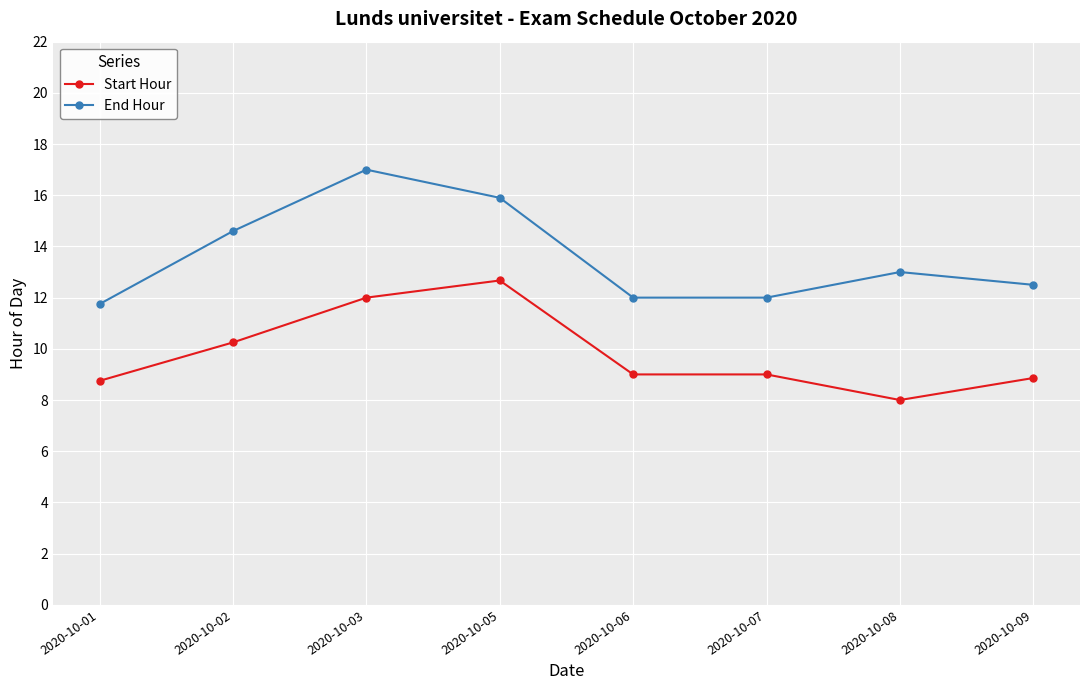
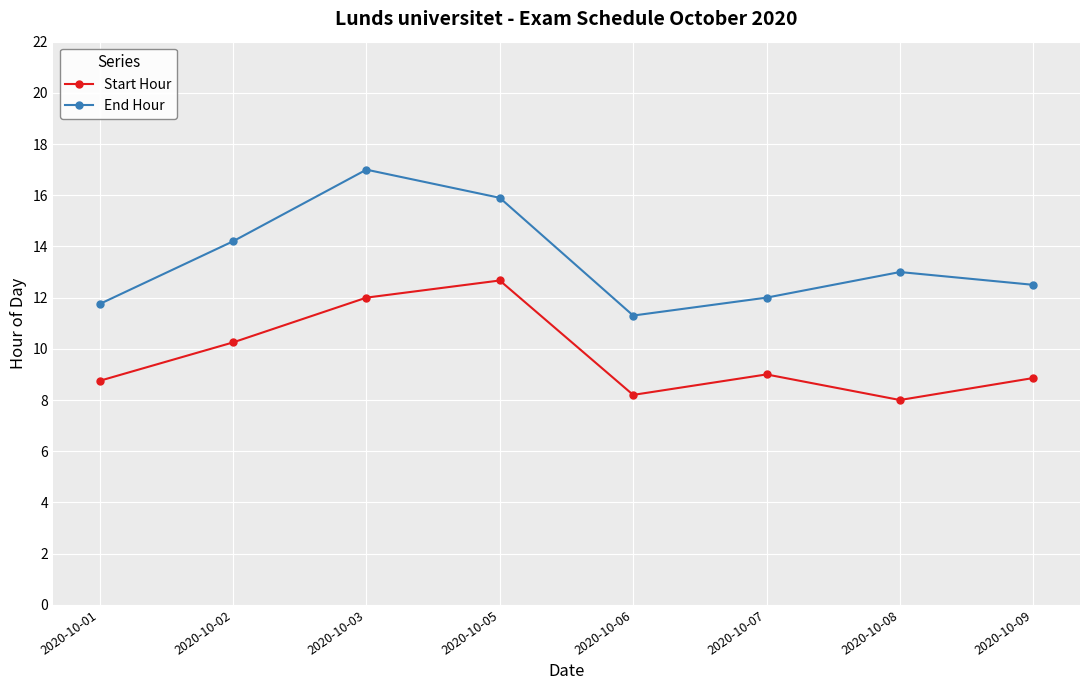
End Hour, 2020-10-02: 14.6 -> 14.2
Start Hour, 2020-10-06: 9.0 -> 8.2
End Hour, 2020-10-06: 12.0 -> 11.3
